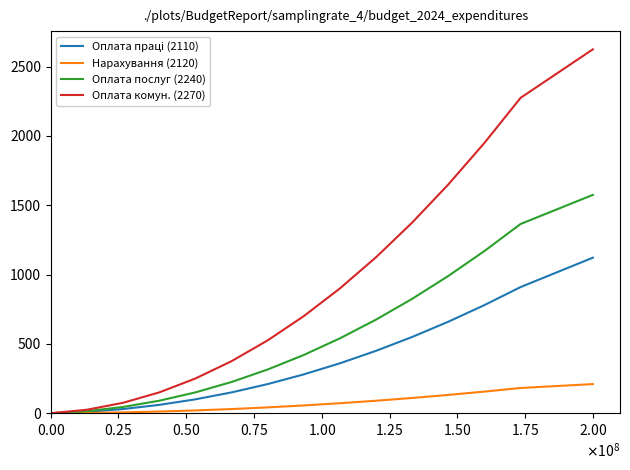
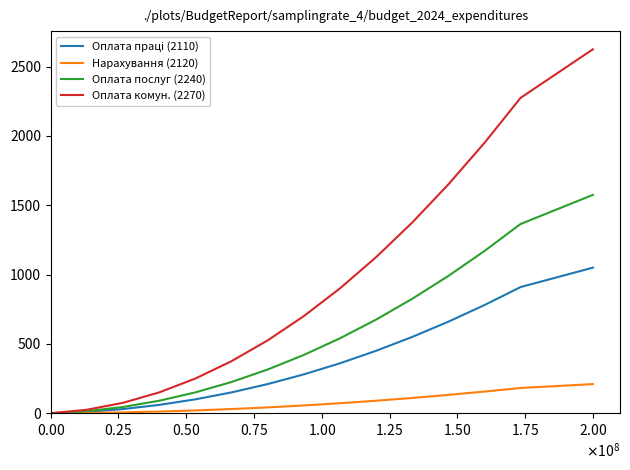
Оплата праці (2110), 2.00: 1120 -> 1050
